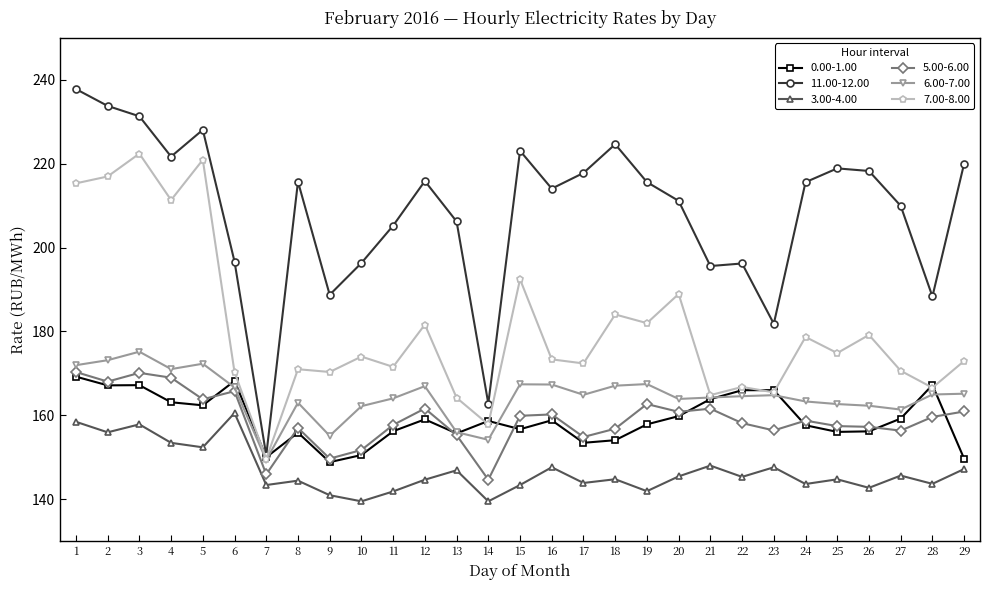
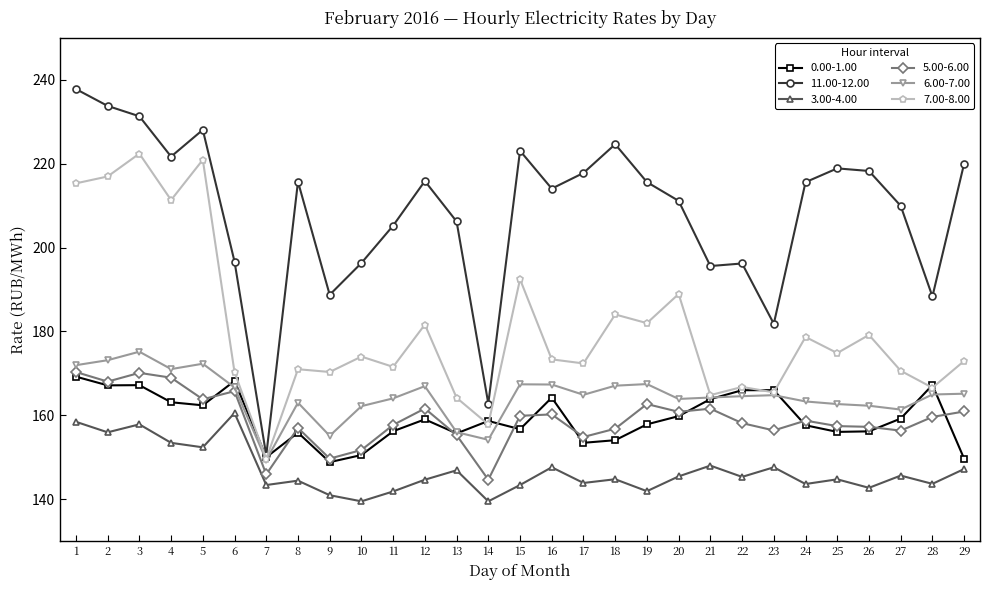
0.00-1.00, 16: 159 -> 164
